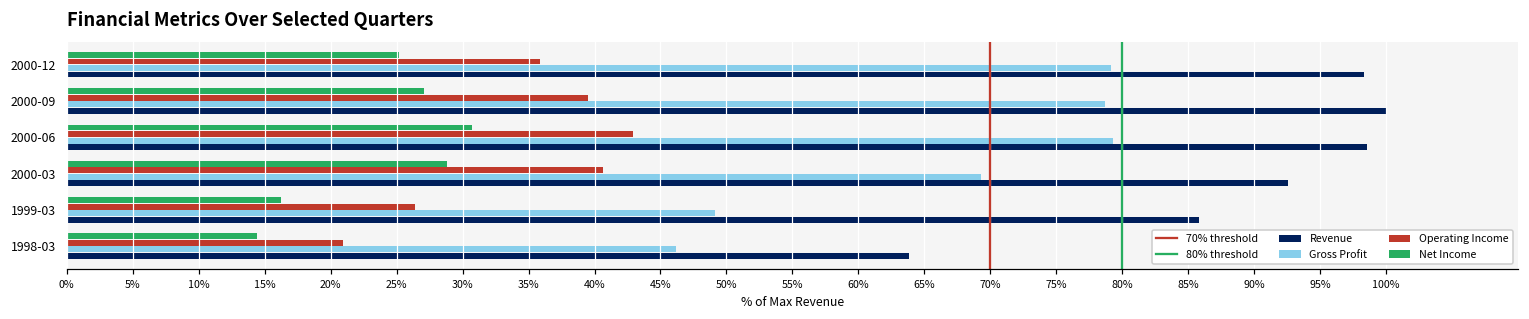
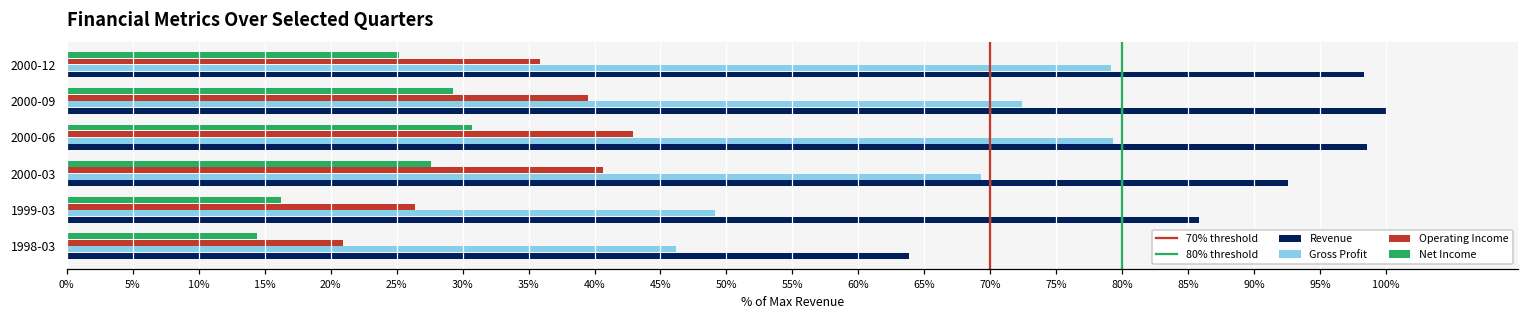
Net Income, 2000-09: 27.1% -> 29.3%
Gross Profit, 2000-09: 78.7% -> 72.4%
Net Income, 2000-03: 28.8% -> 27.6%
